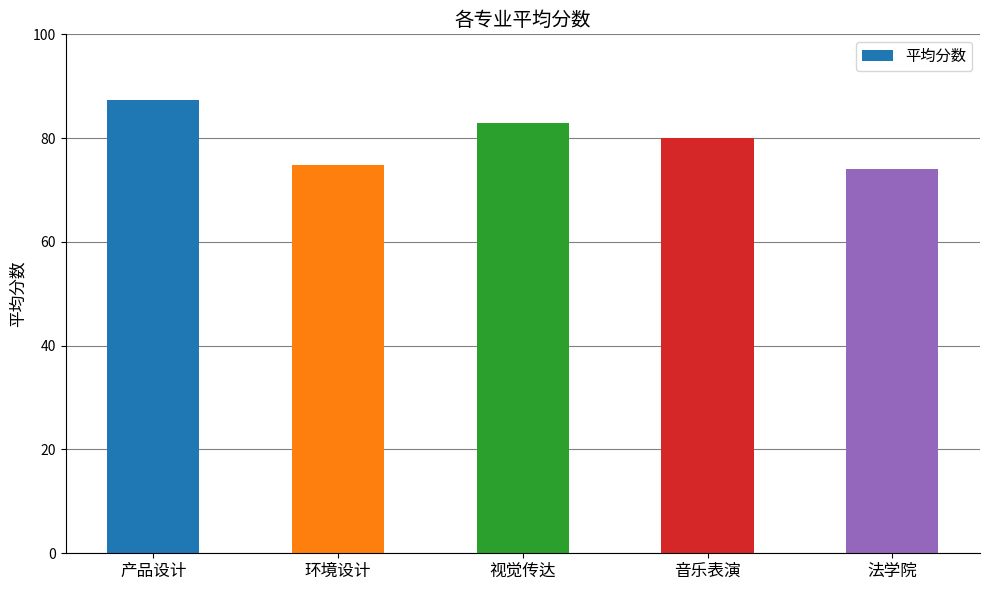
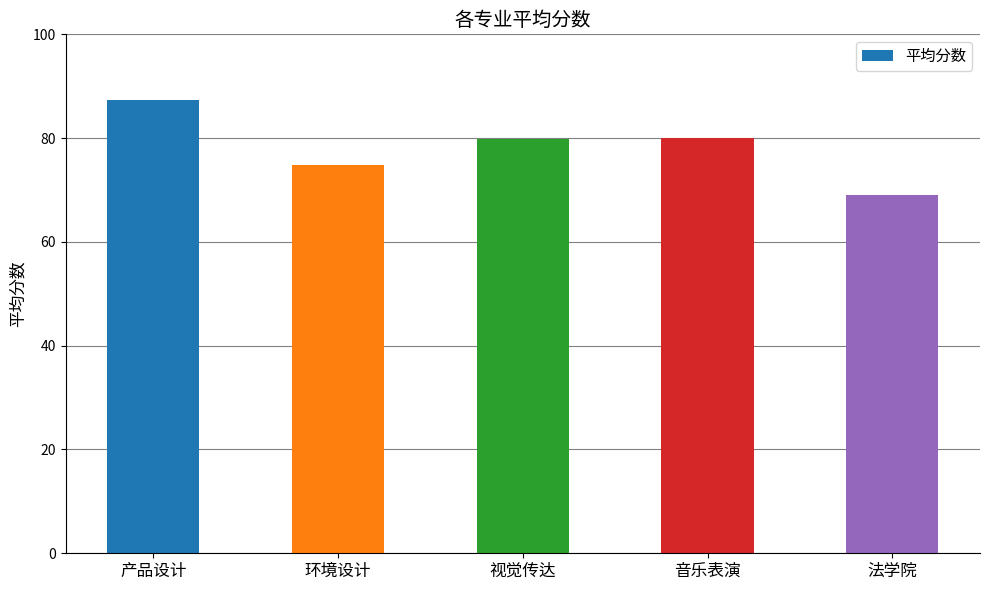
视觉传达: 83 -> 80
法学院: 74 -> 69
